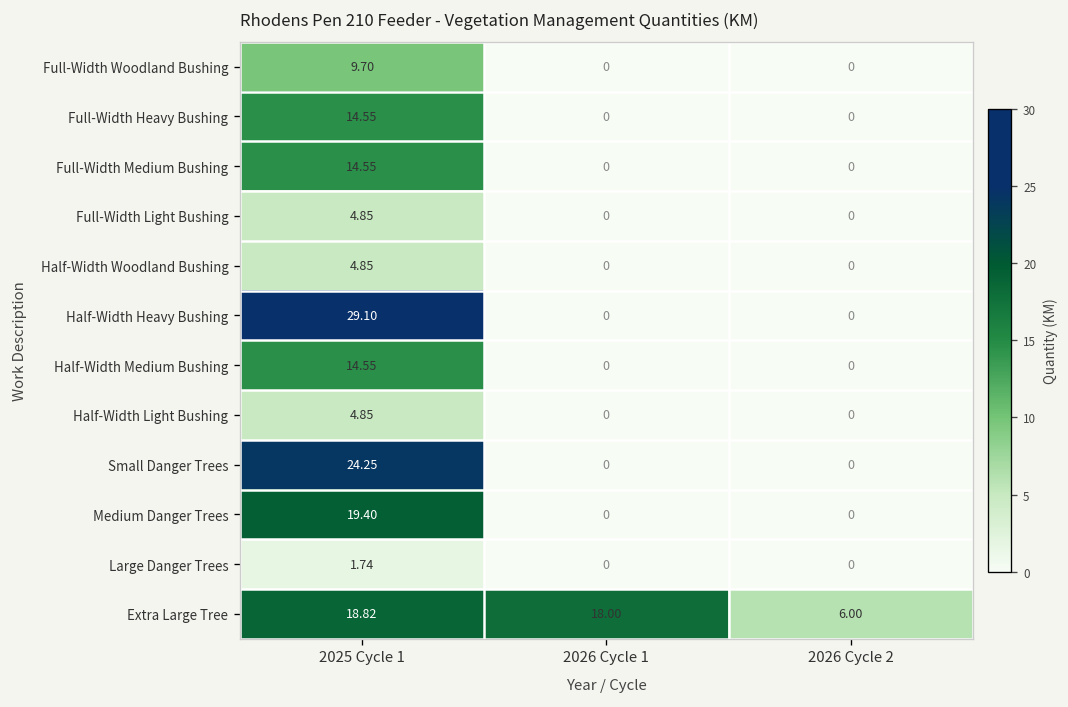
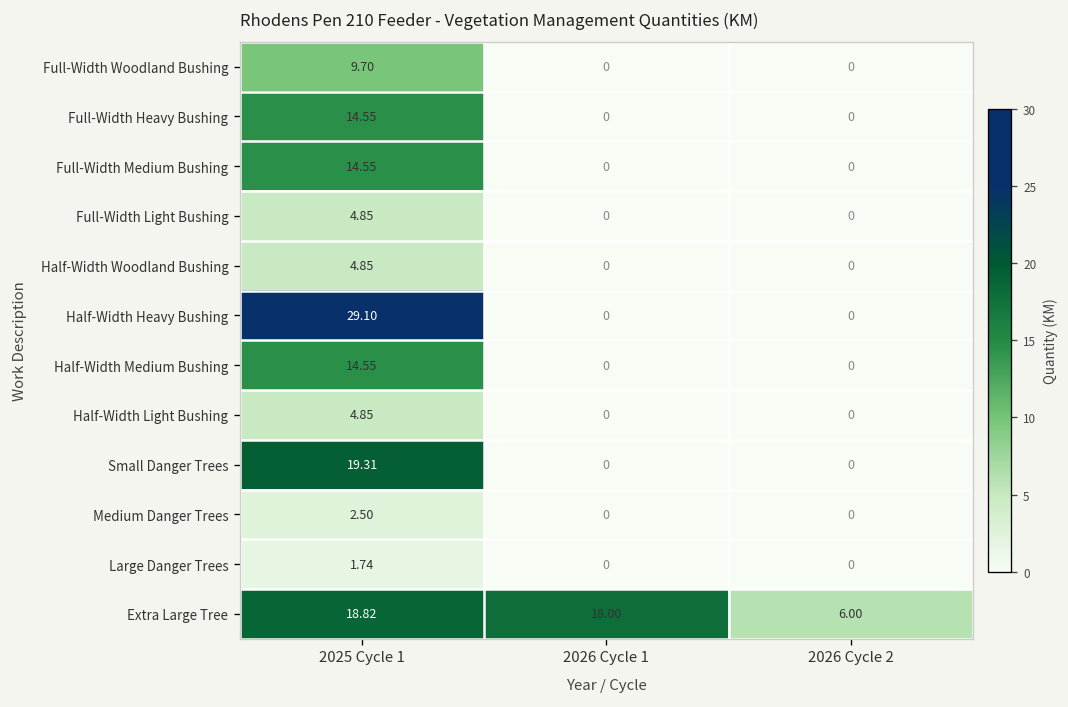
Small Danger Trees, 2025 Cycle 1: 24.25 -> 19.31
Medium Danger Trees, 2025 Cycle 1: 19.40 -> 2.50
